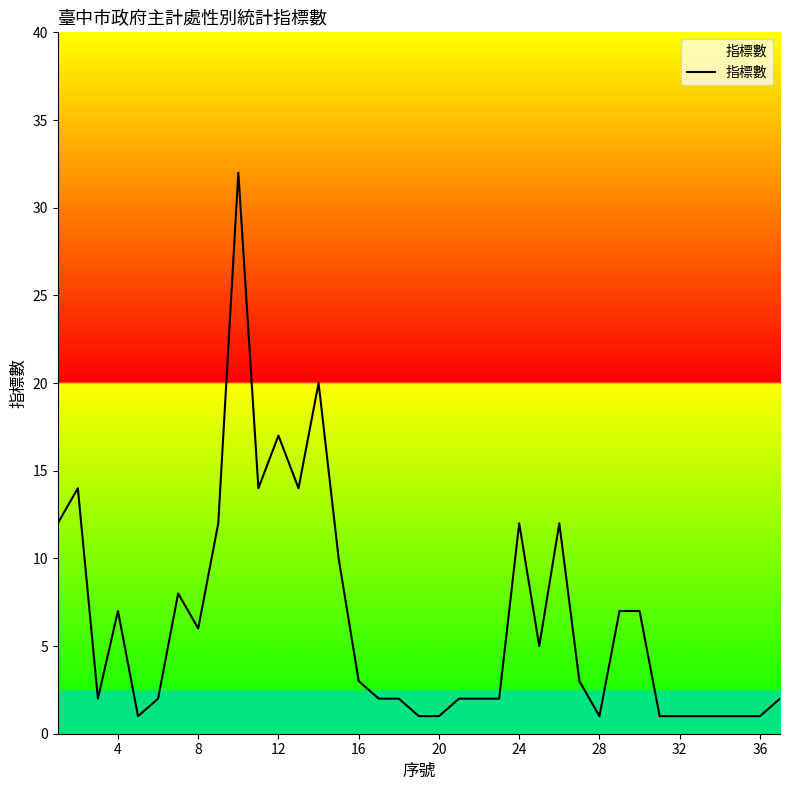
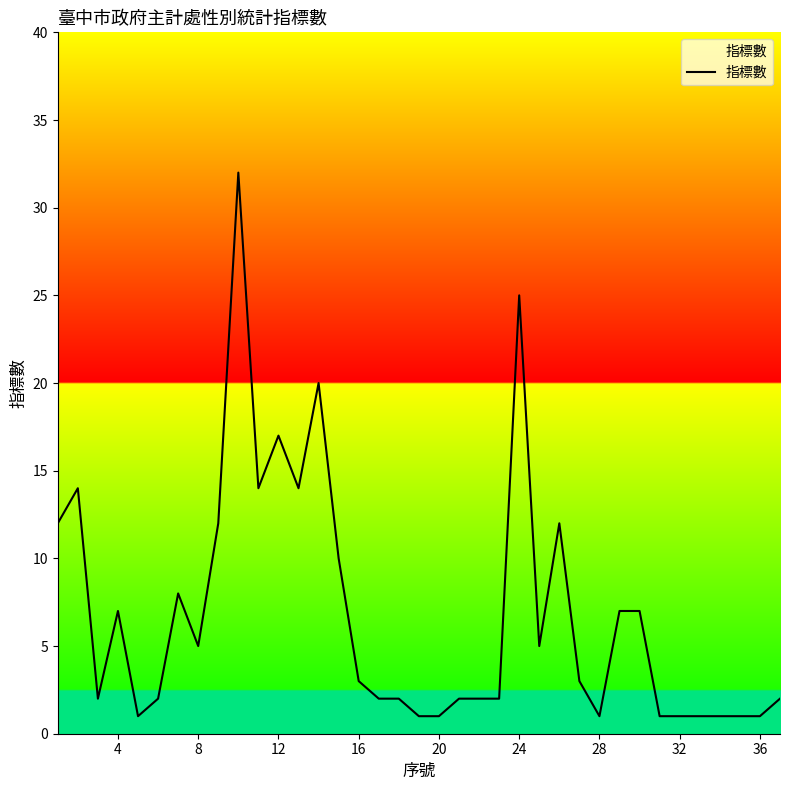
8: 6 -> 5
24: 12 -> 25
